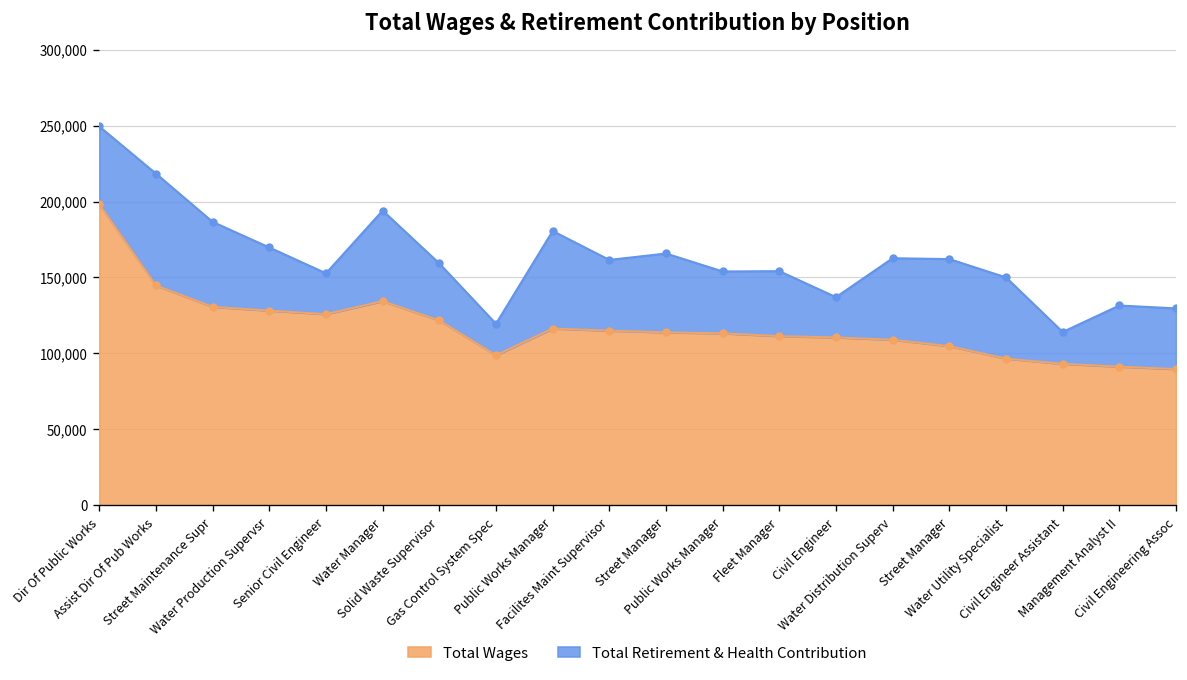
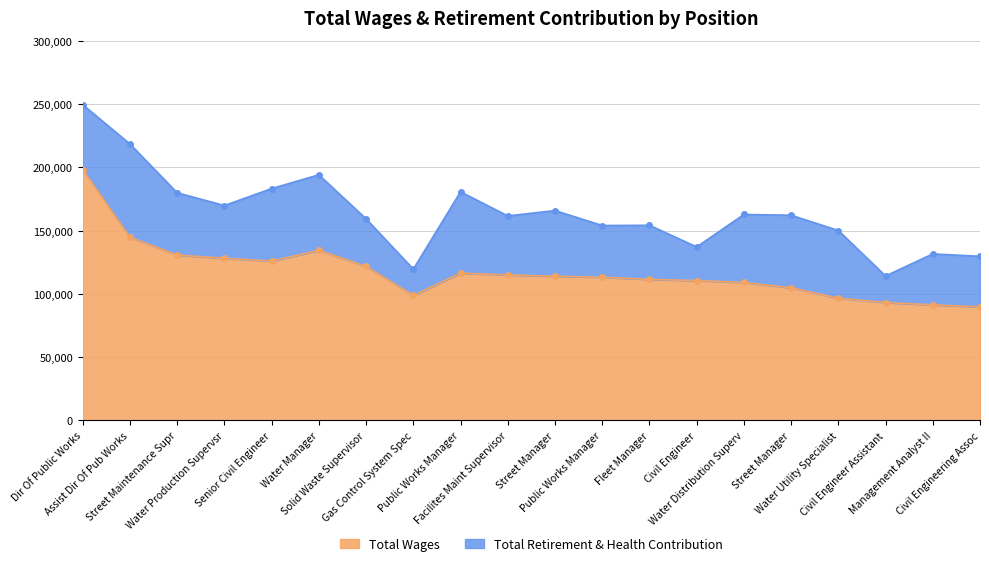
Total Retirement & Health Contribution, Street Maintenance Supr: 56,000 -> 49,000
Total Retirement & Health Contribution, Senior Civil Engineer: 27,000 -> 57,000
